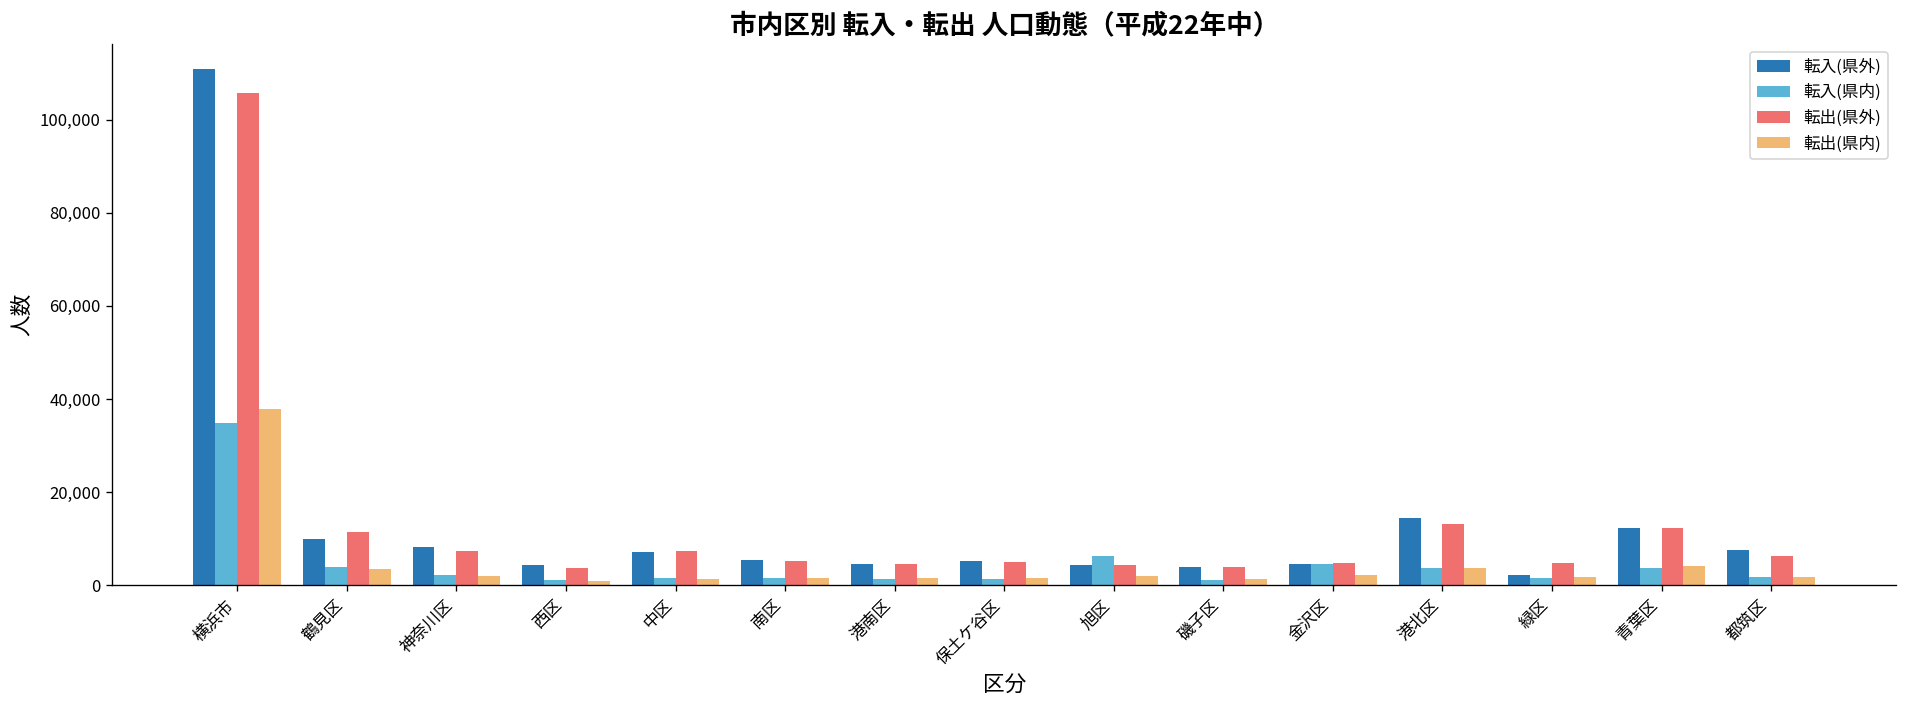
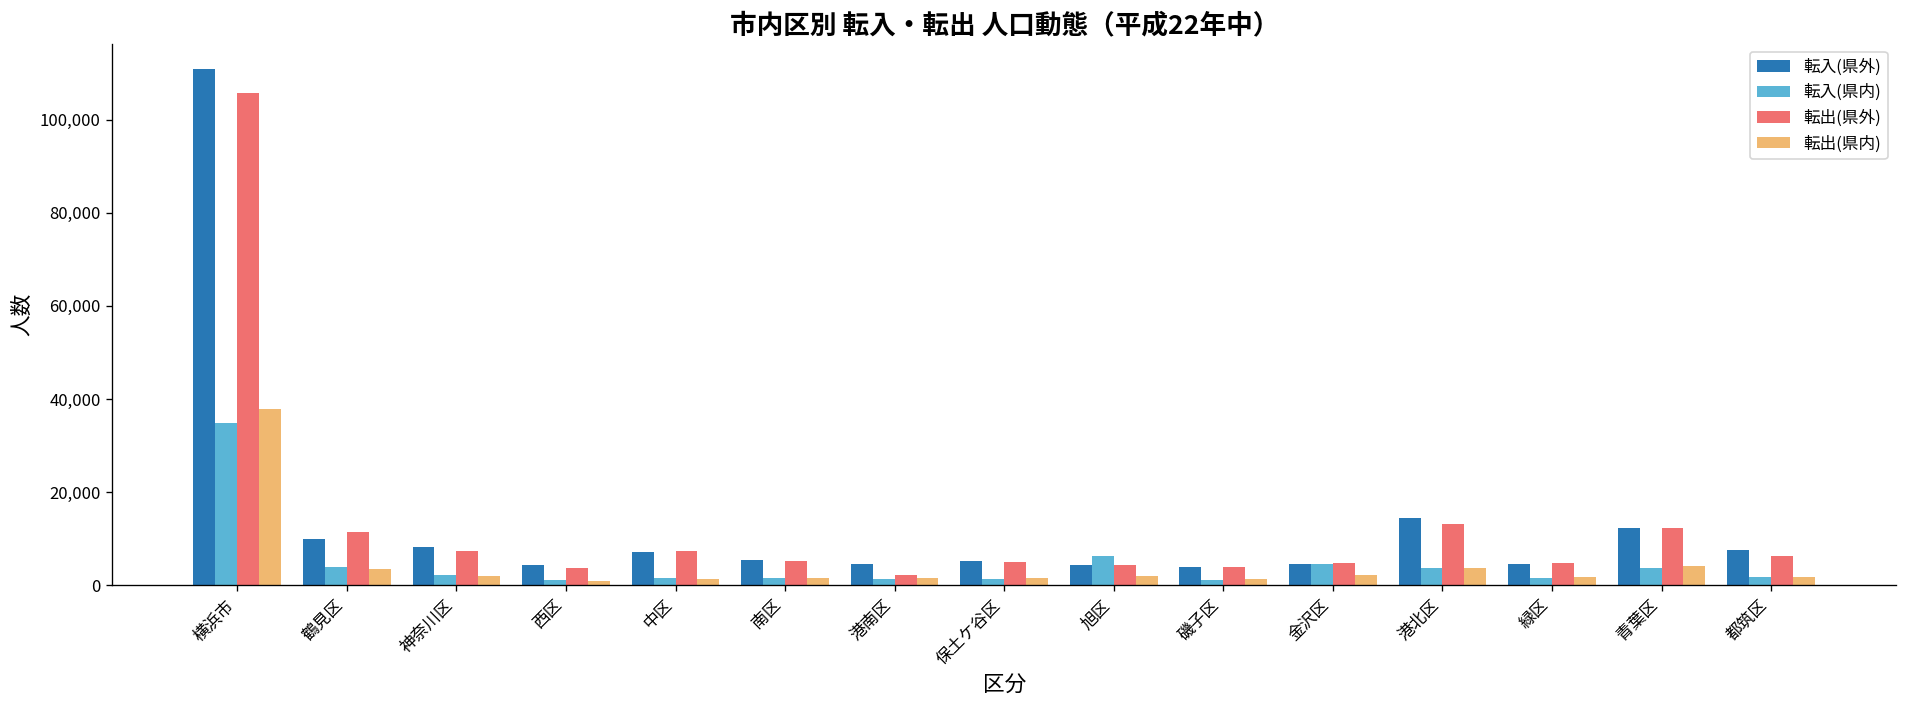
転出(県外), 港南区: 5,000 -> 2,000
転入(県外), 緑区: 2,000 -> 5,000
